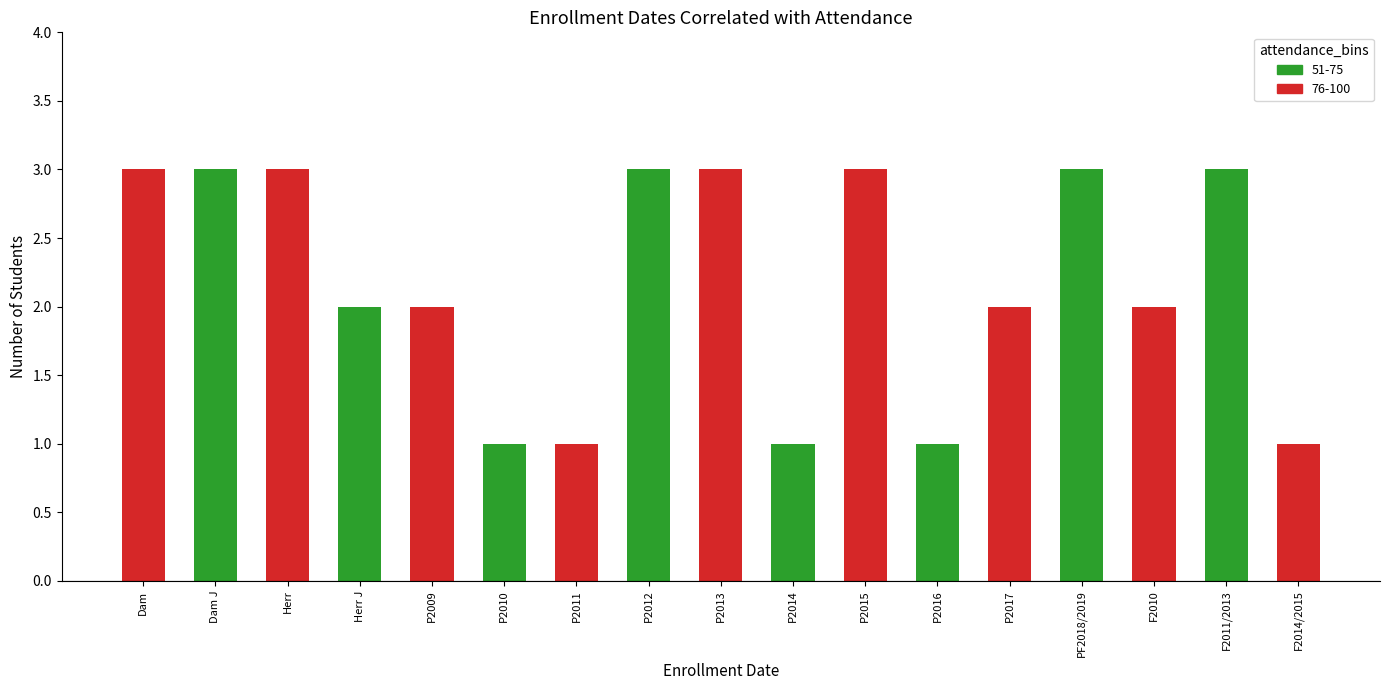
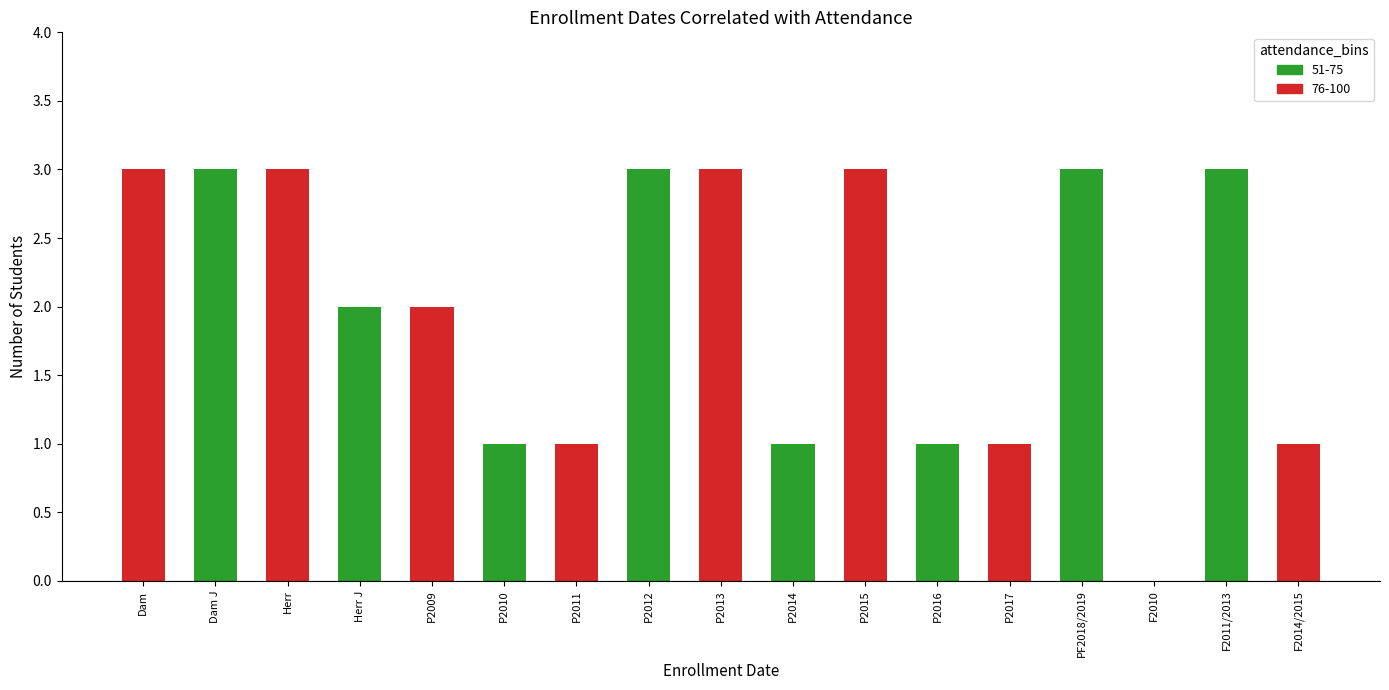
P2017: 2 -> 1
F2010: 2 -> 0
